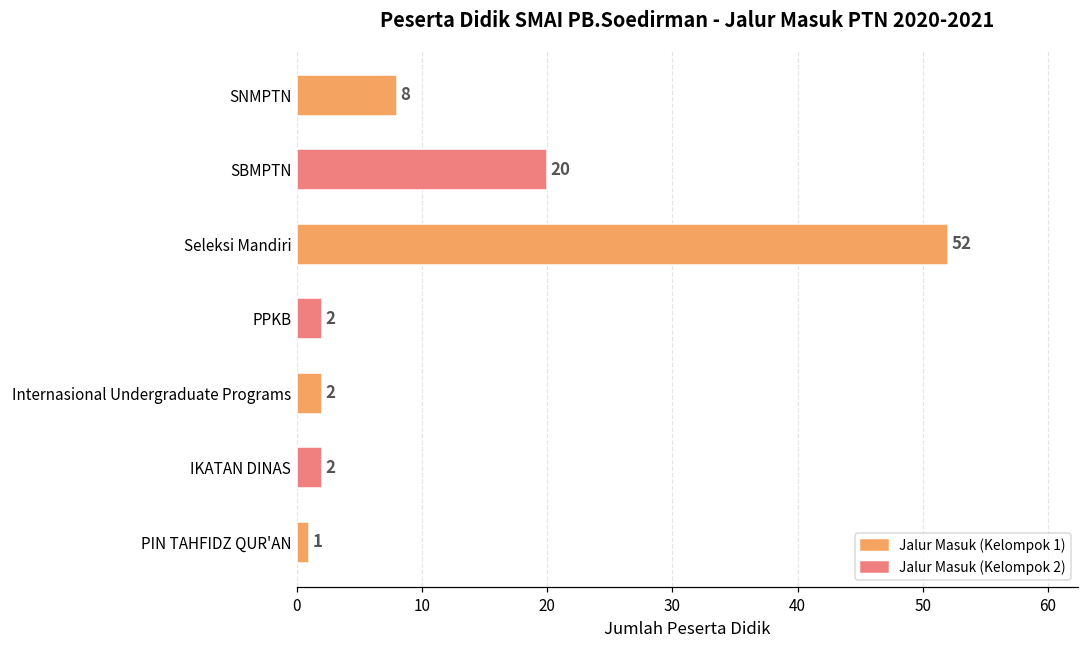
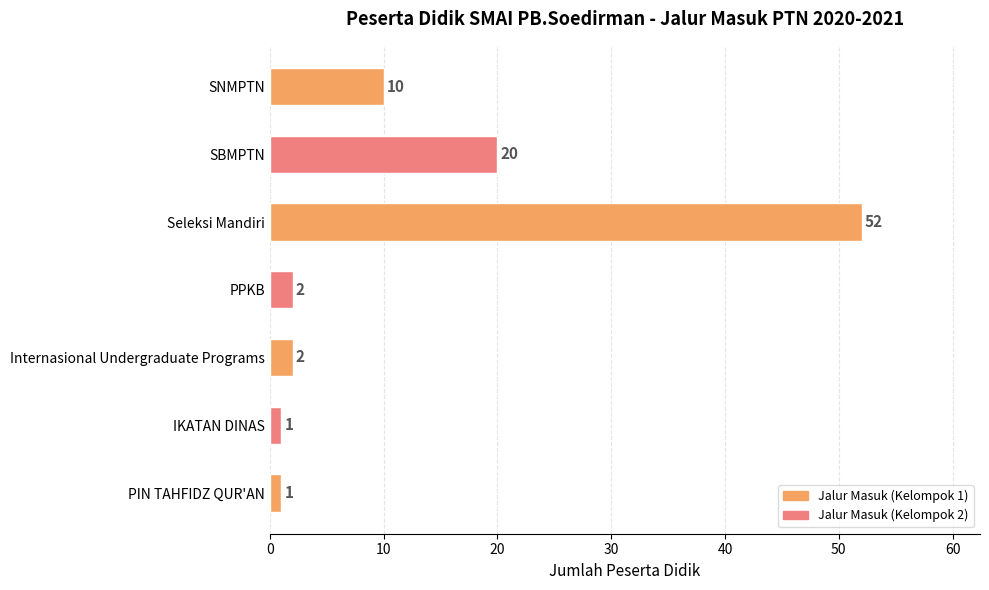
SNMPTN: 8 -> 10
IKATAN DINAS: 2 -> 1
